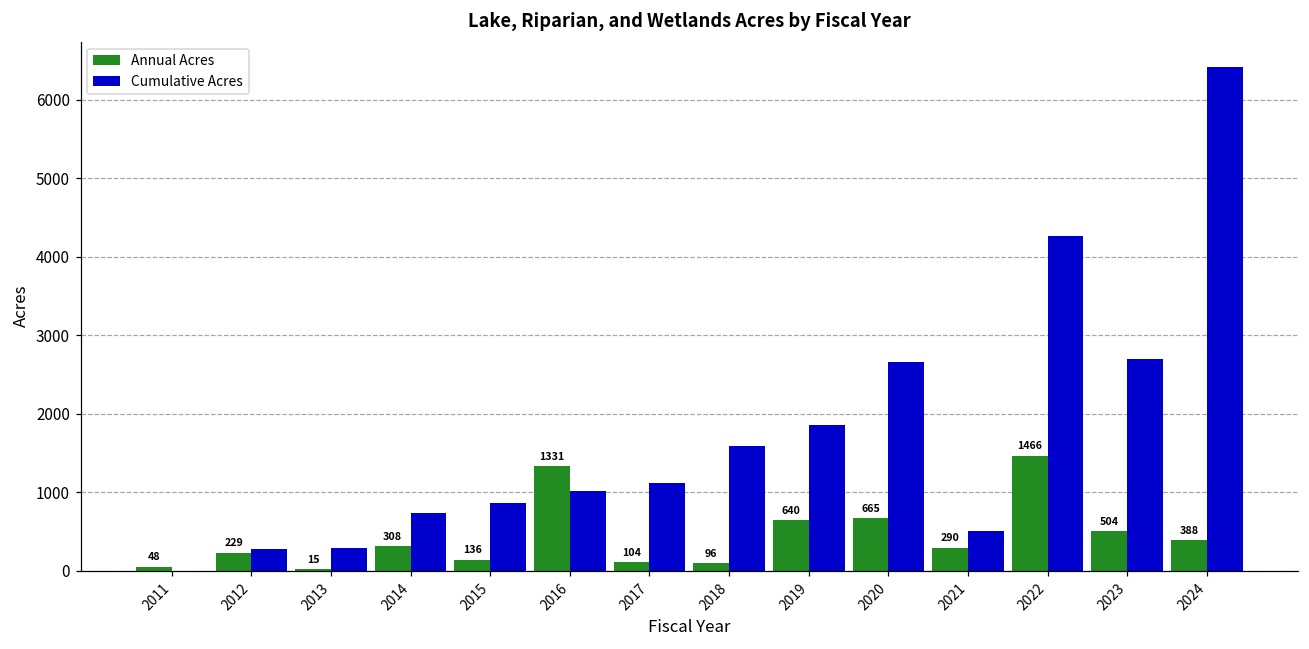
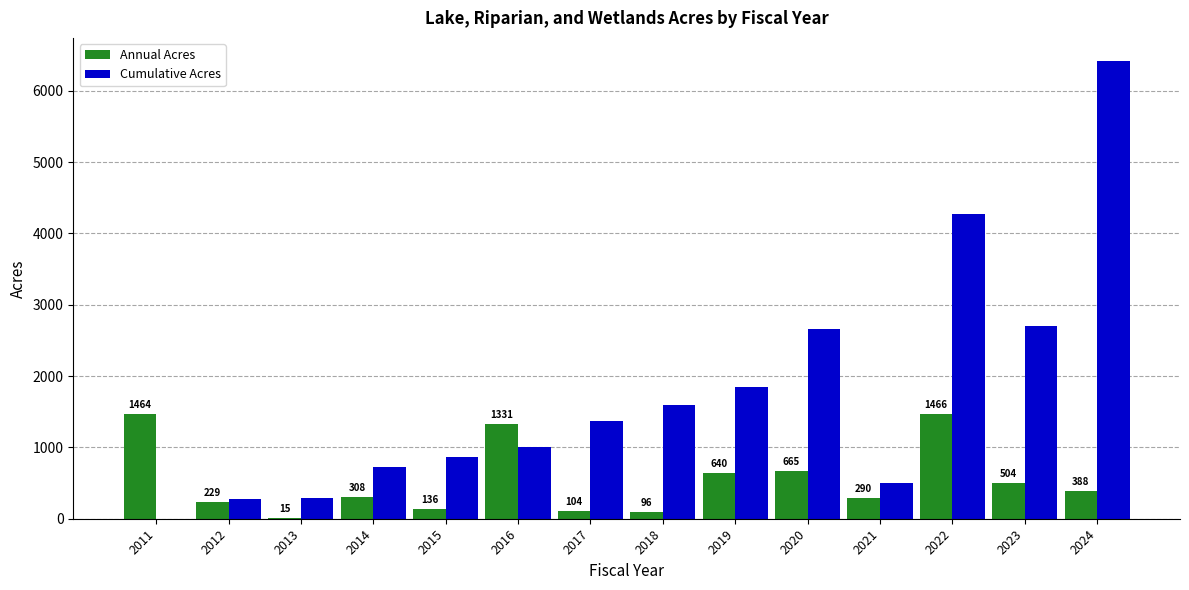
Annual Acres, 2011: 48 -> 1464
Cumulative Acres, 2017: 1100 -> 1400
